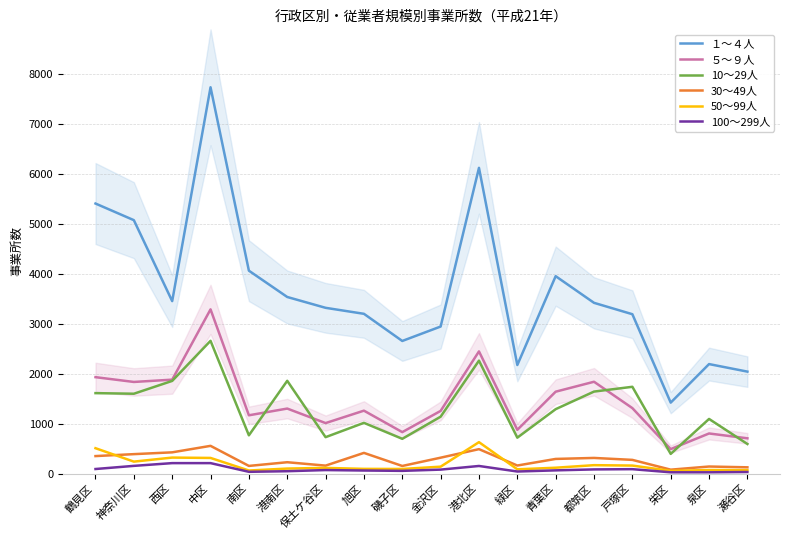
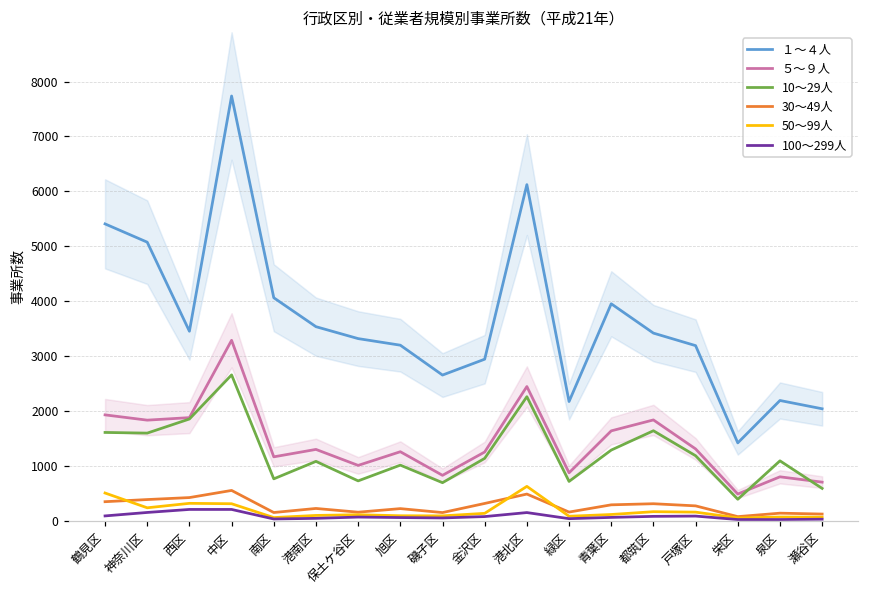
10～29人, 港南区: 1900 -> 1100
30～49人, 旭区: 400 -> 200
10～29人, 戸塚区: 1700 -> 1200
